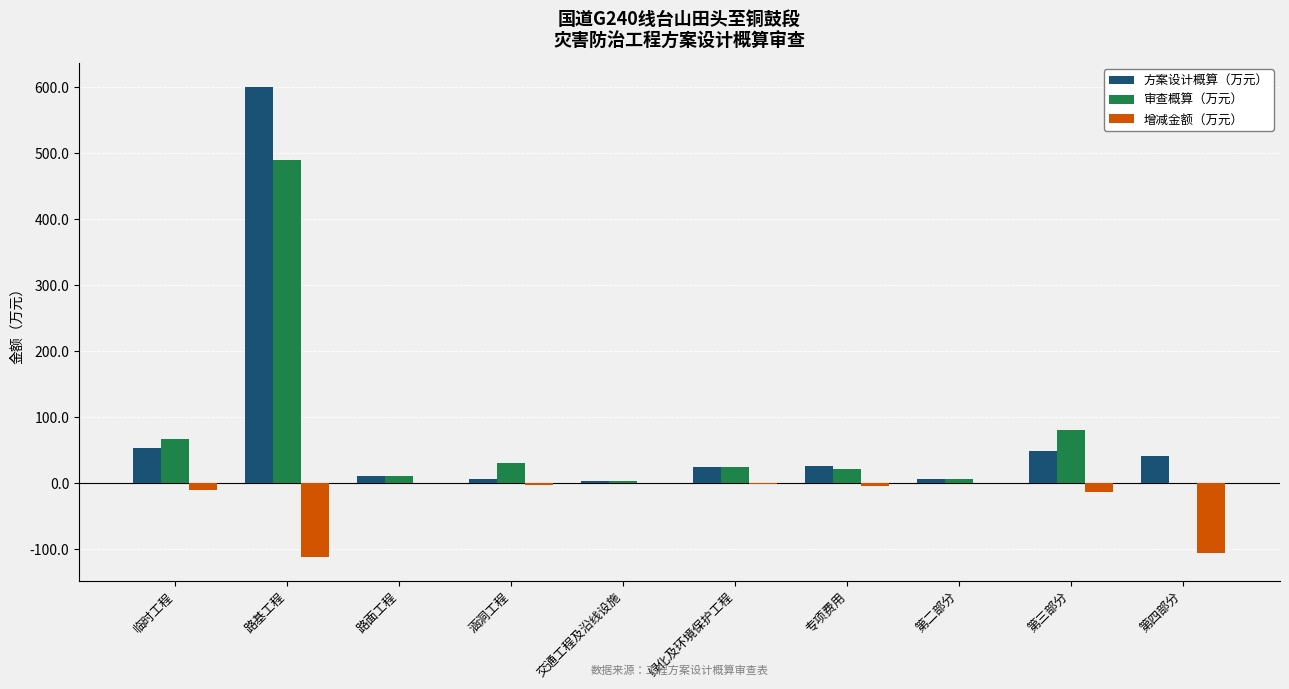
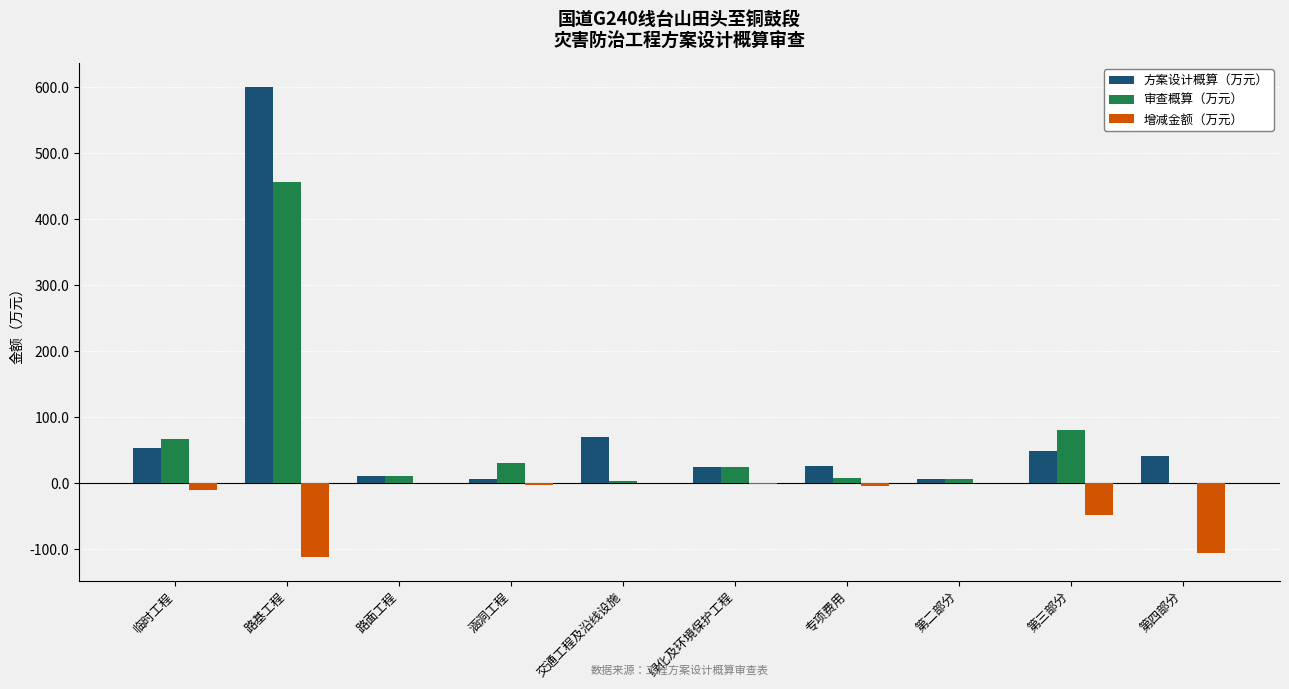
审查概算（万元）, 路基工程: 490 -> 460
方案设计概算（万元）, 交通工程及沿线设施: 0 -> 70
审查概算（万元）, 专项费用: 20 -> 10
增减金额（万元）, 第三部分: -10 -> -50
